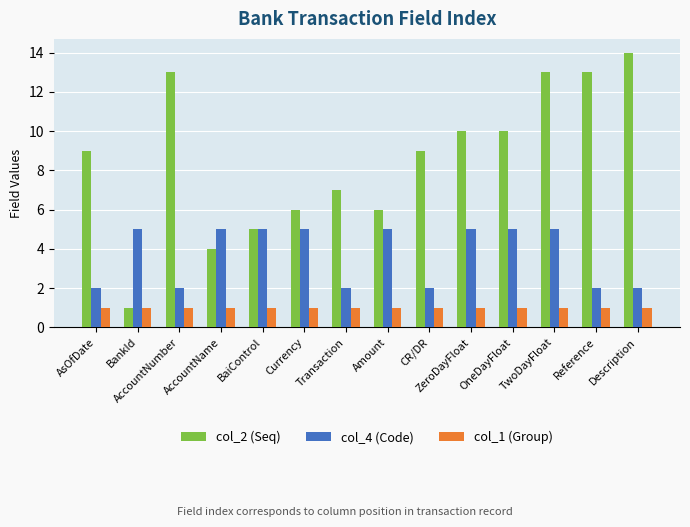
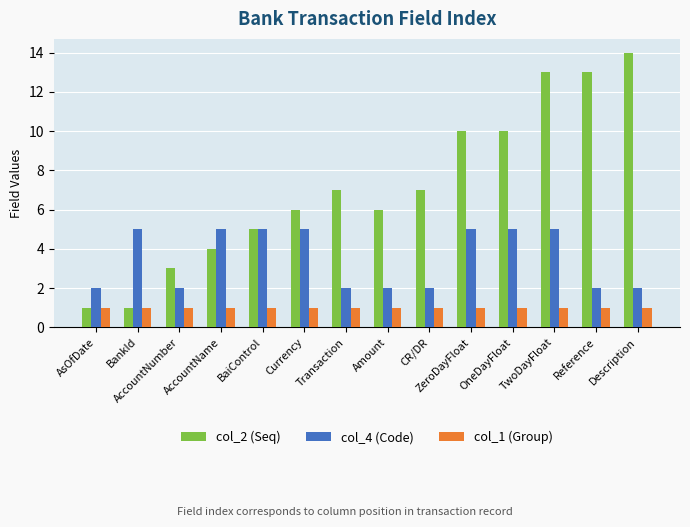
col_2 (Seq), AsOfDate: 9 -> 1
col_2 (Seq), AccountNumber: 13 -> 3
col_4 (Code), Amount: 5 -> 2
col_2 (Seq), CR/DR: 9 -> 7
